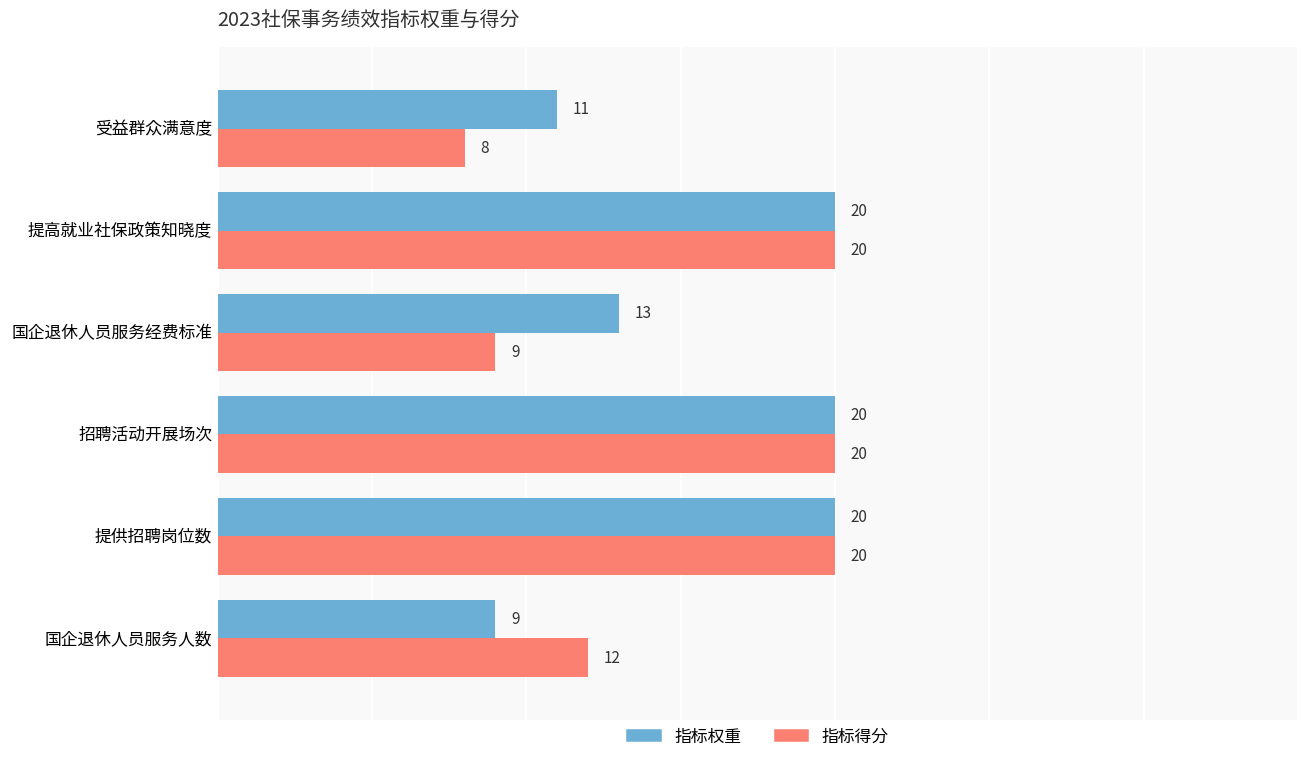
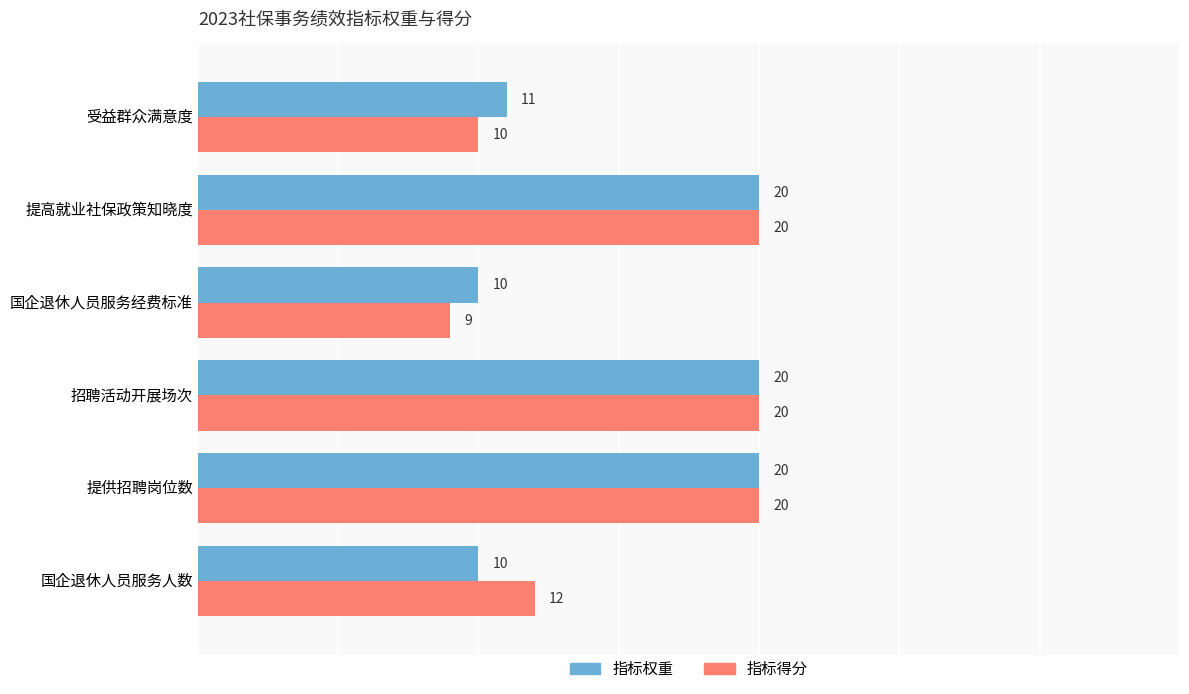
指标得分, 受益群众满意度: 8 -> 10
指标权重, 国企退休人员服务经费标准: 13 -> 10
指标权重, 国企退休人员服务人数: 9 -> 10
